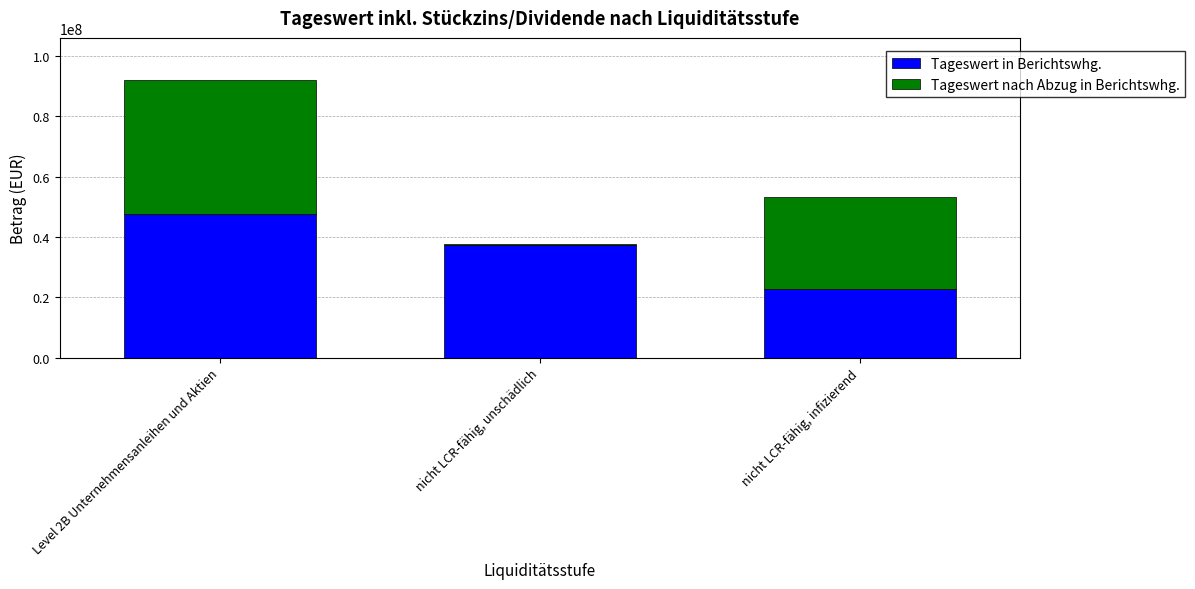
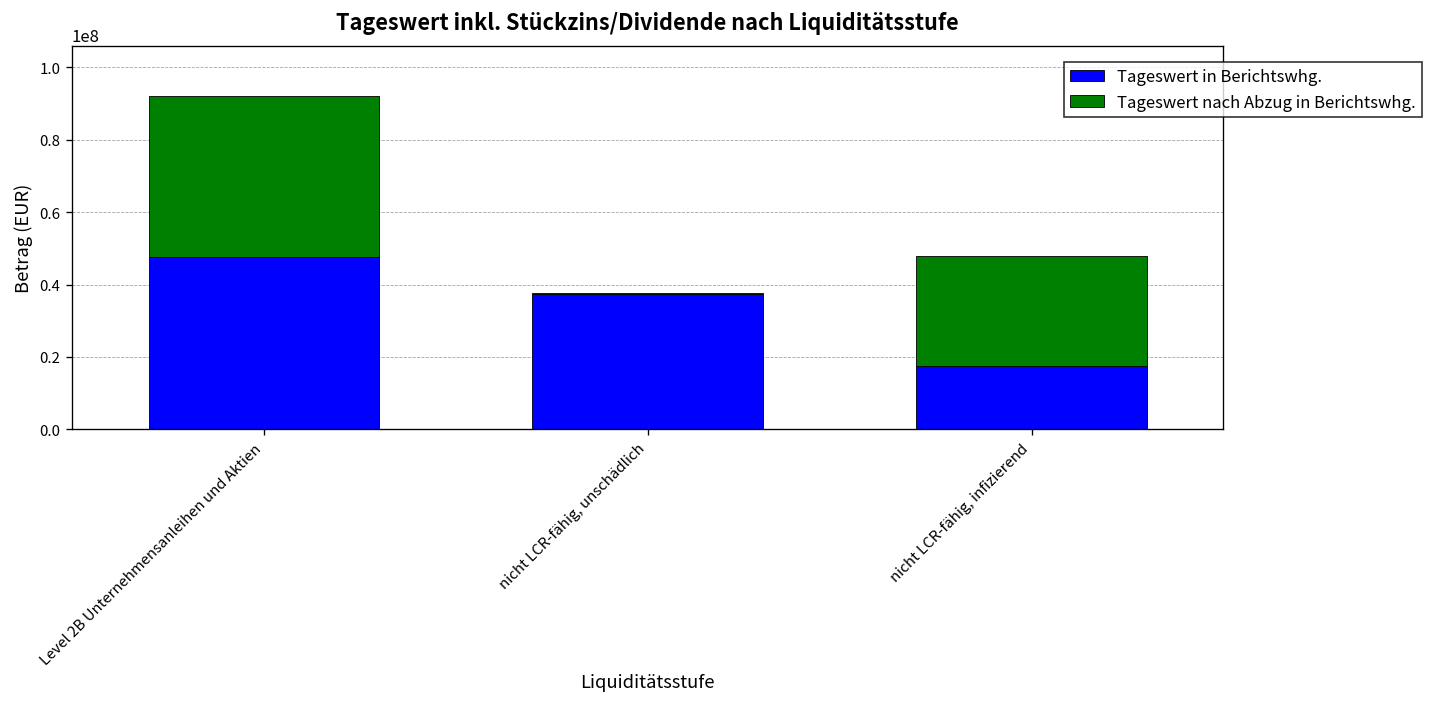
Tageswert in Berichtswhg., nicht LCR-fähig, infizierend: 23000000 -> 18000000
